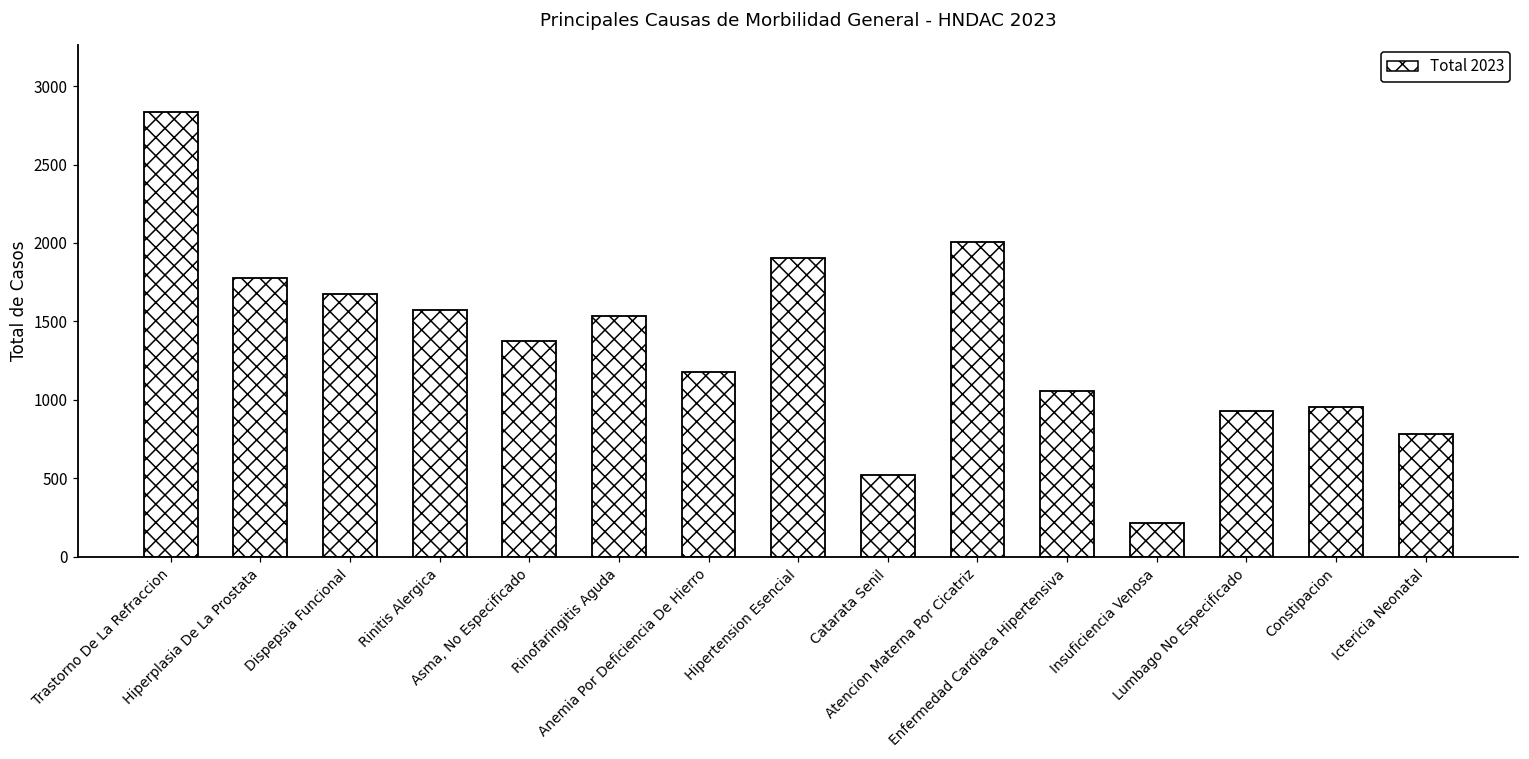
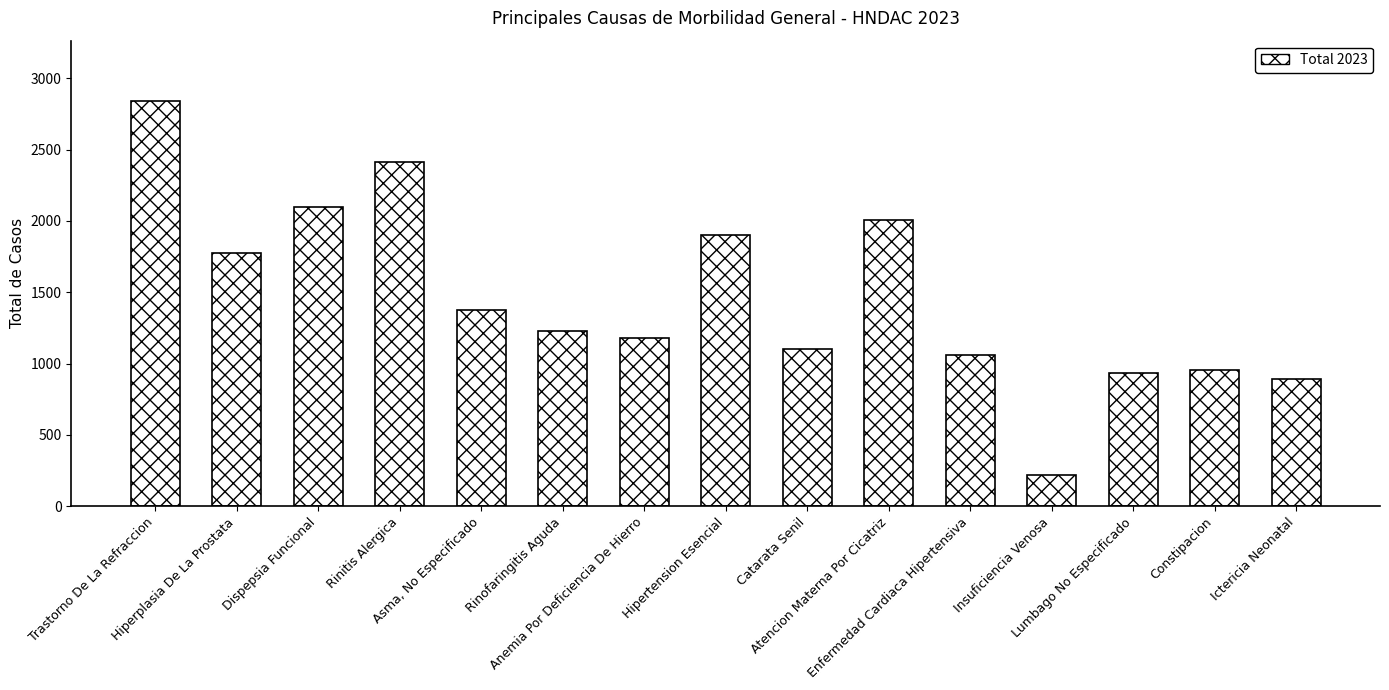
Dispepsia Funcional: 1680 -> 2100
Rinitis Alergica: 1570 -> 2410
Rinofaringitis Aguda: 1540 -> 1230
Catarata Senil: 520 -> 1100
Ictericia Neonatal: 780 -> 890
